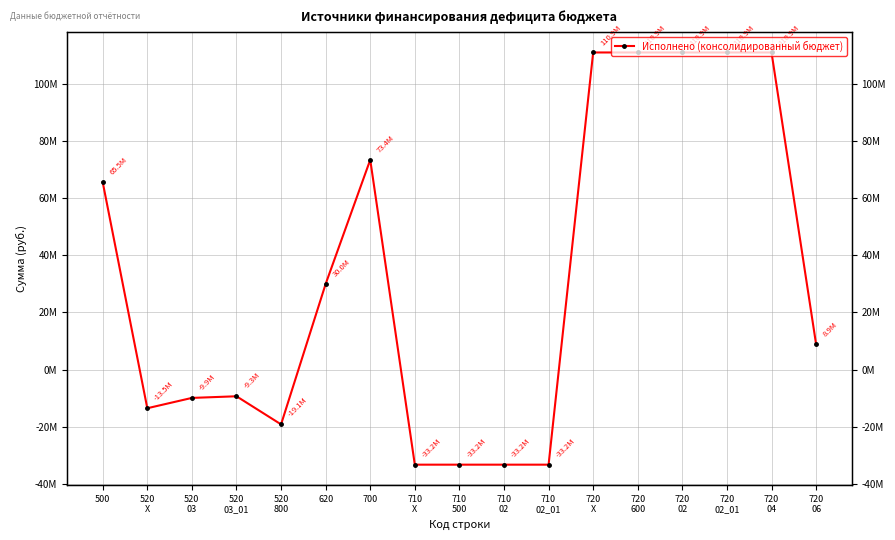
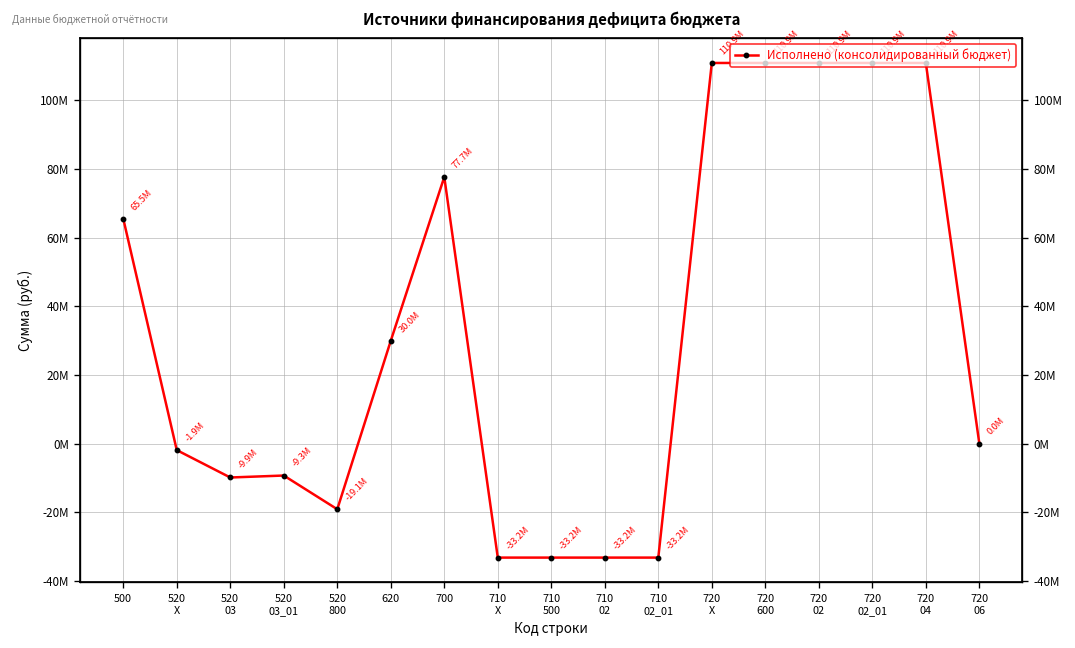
520 X: -13.5M -> -1.9M
700: 73.4M -> 77.7M
720 06: 8.9M -> 0.0M
